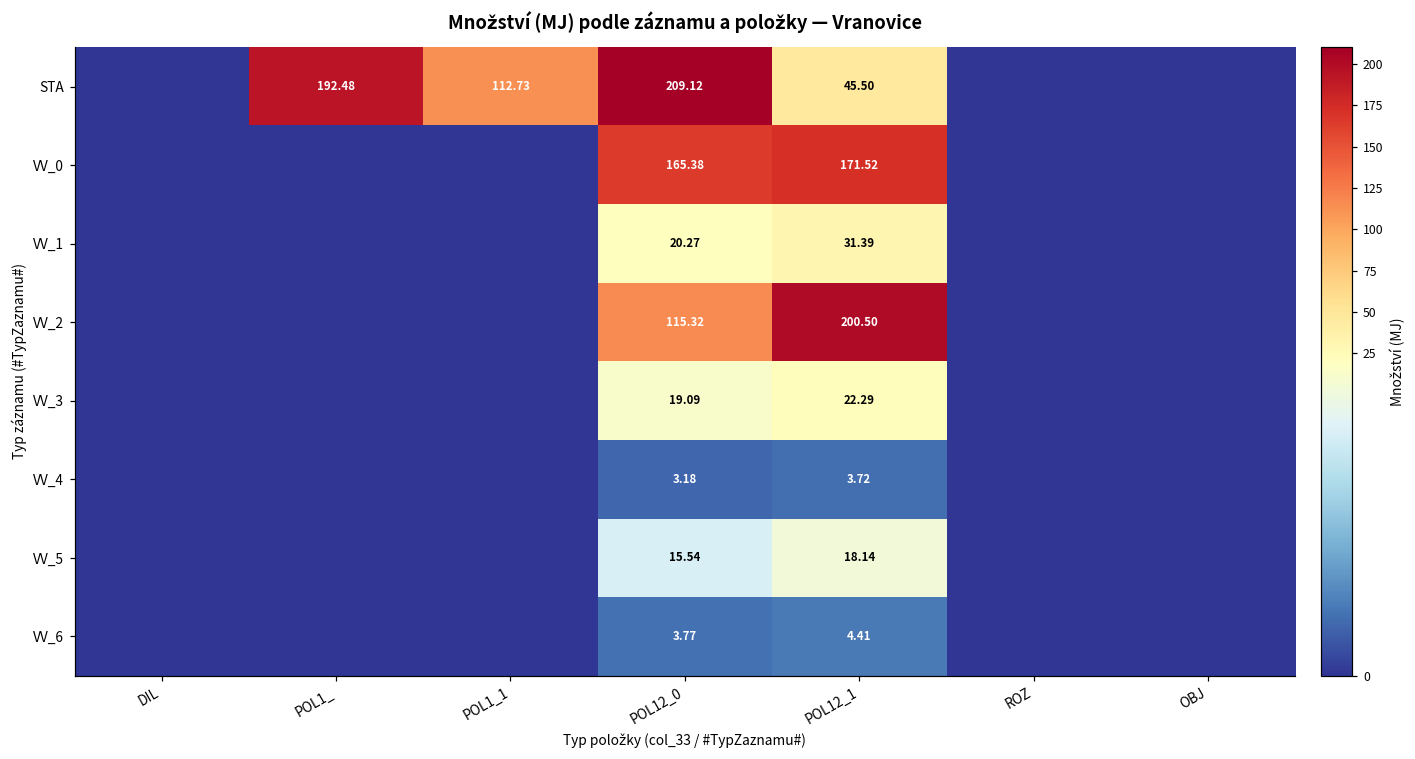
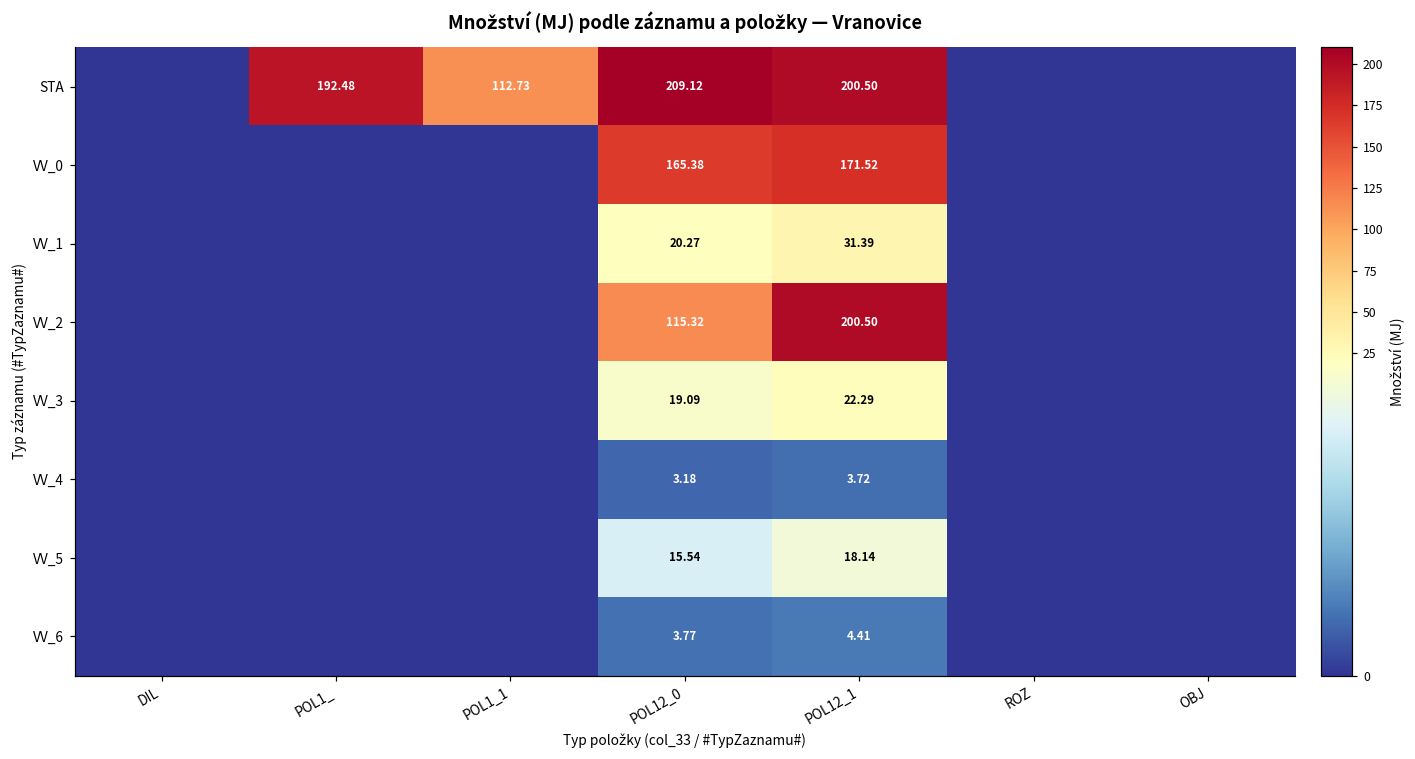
STA, POL12_1: 45.50 -> 200.50
